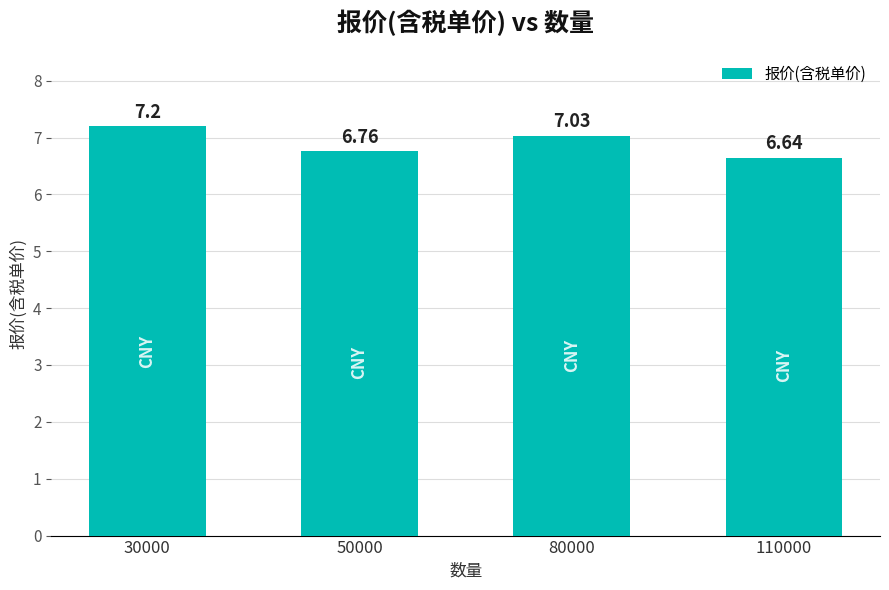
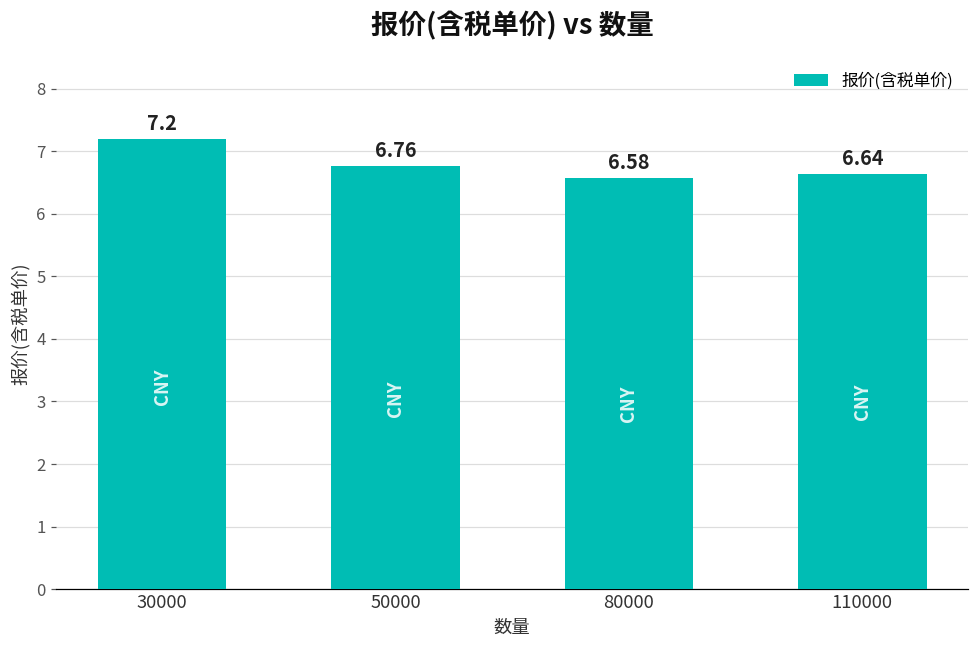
80000: 7.03 -> 6.58
